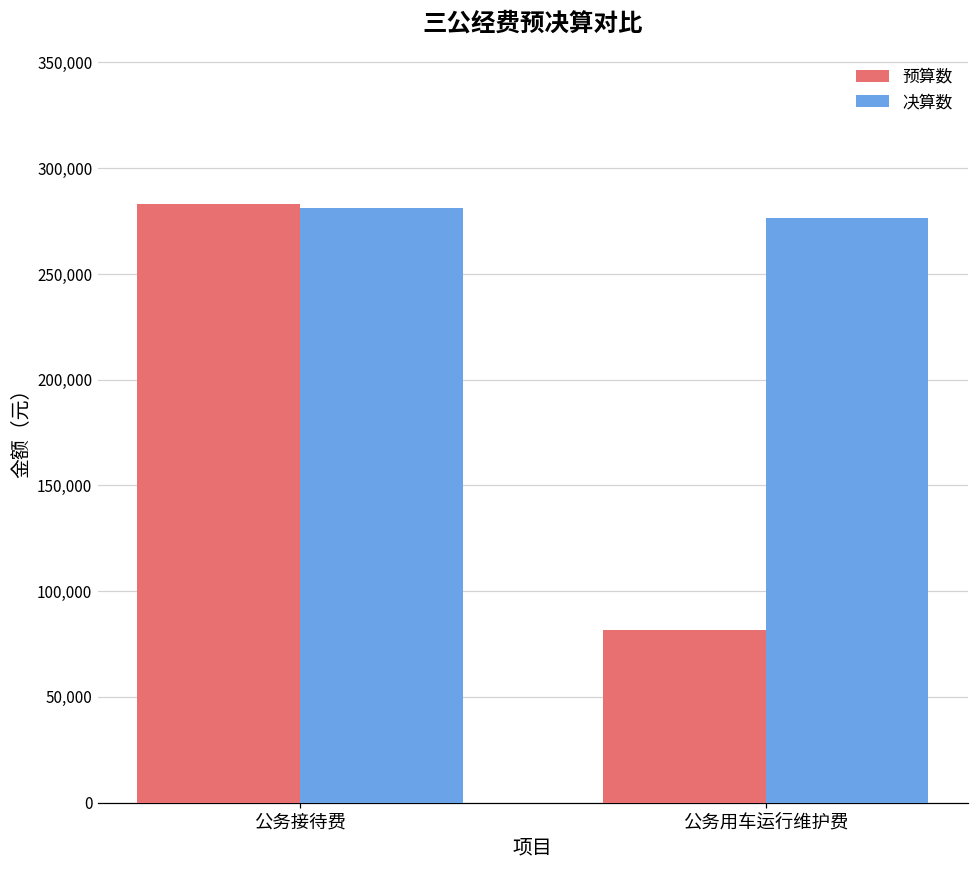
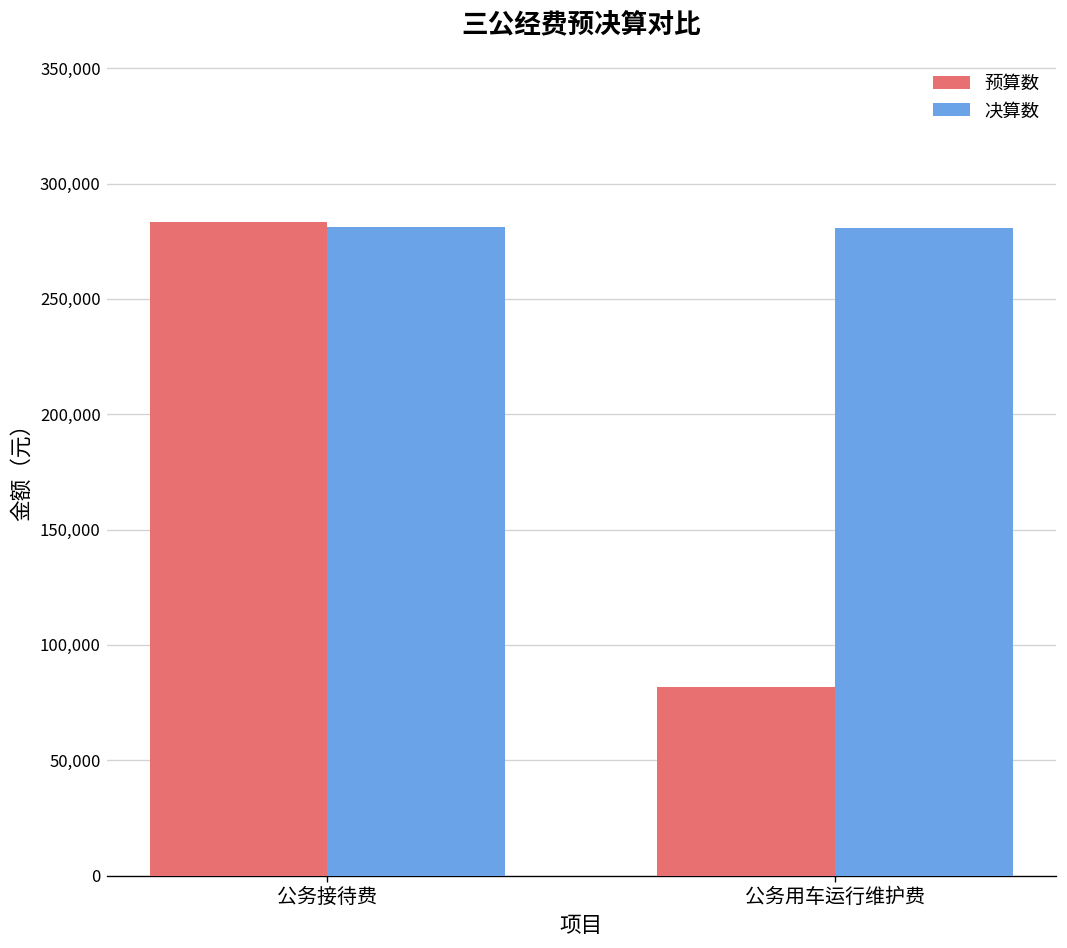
决算数, 公务用车运行维护费: 276,000 -> 281,000
